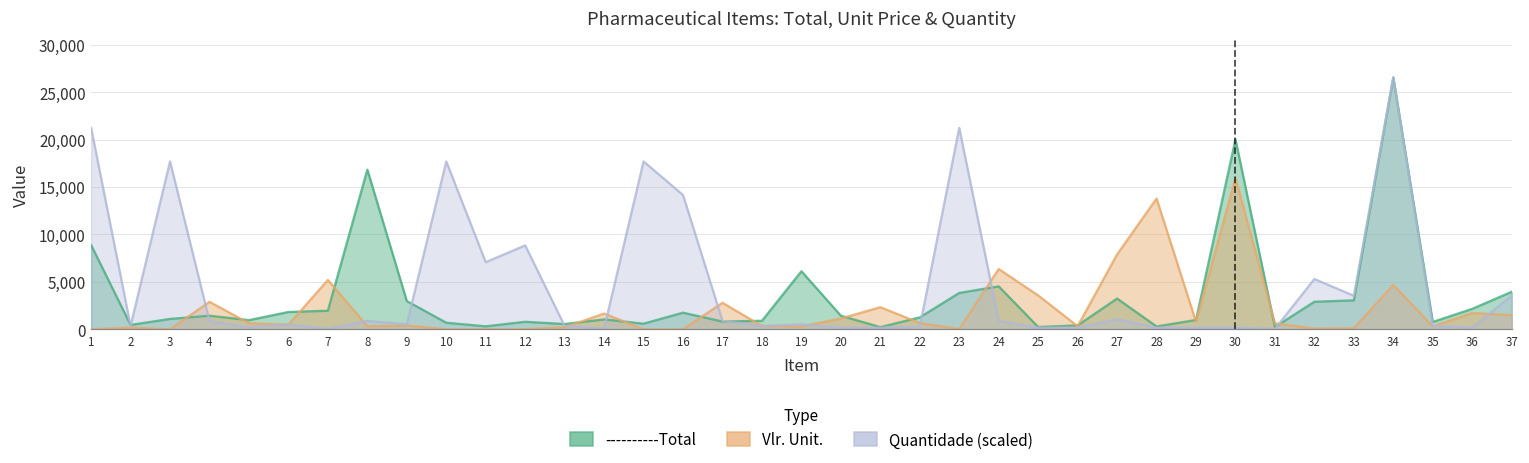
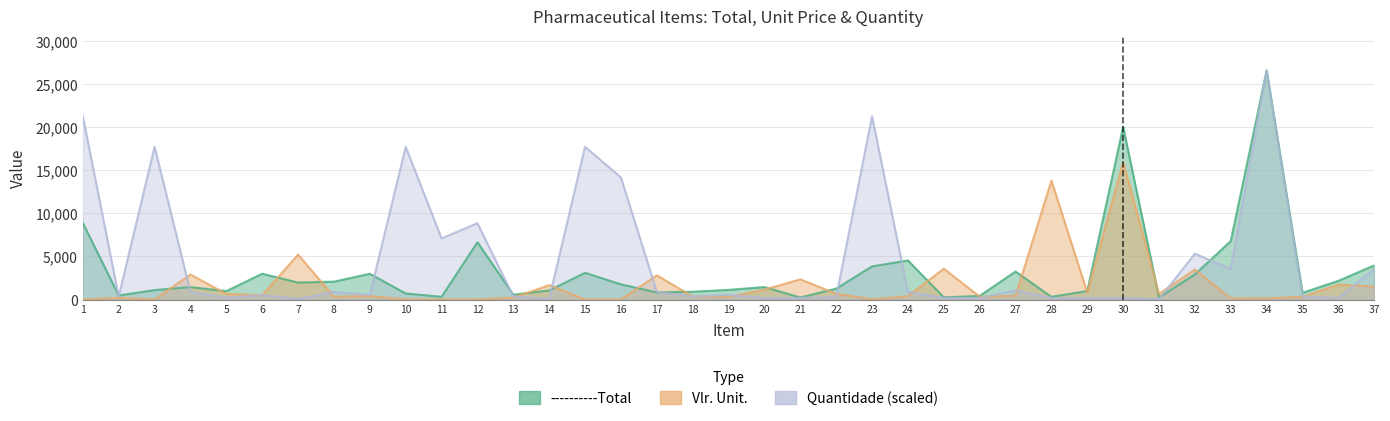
----------Total, 6: 2,000 -> 3,000
----------Total, 8: 17,000 -> 2,000
----------Total, 12: 1,000 -> 7,000
----------Total, 15: 1,000 -> 3,000
----------Total, 19: 6,000 -> 1,000
Vlr. Unit., 24: 6,000 -> 0
Vlr. Unit., 27: 8,000 -> 0
Vlr. Unit., 32: 0 -> 3,000
----------Total, 33: 3,000 -> 7,000
Vlr. Unit., 34: 5,000 -> 0
